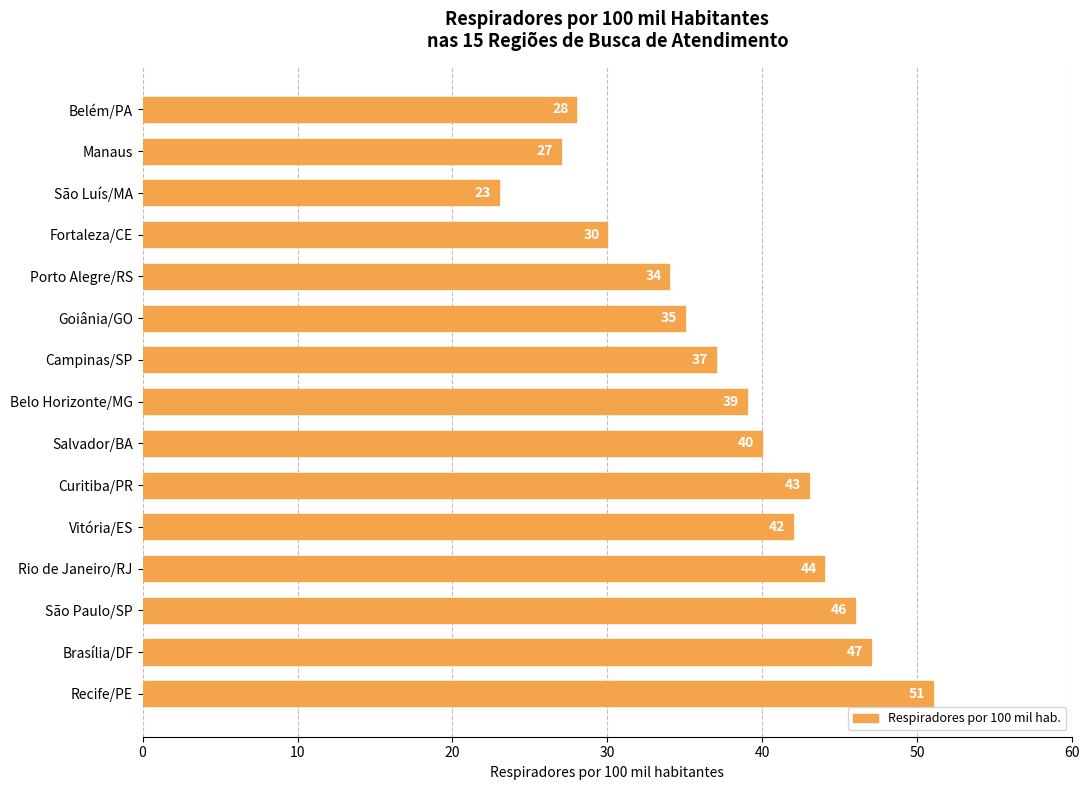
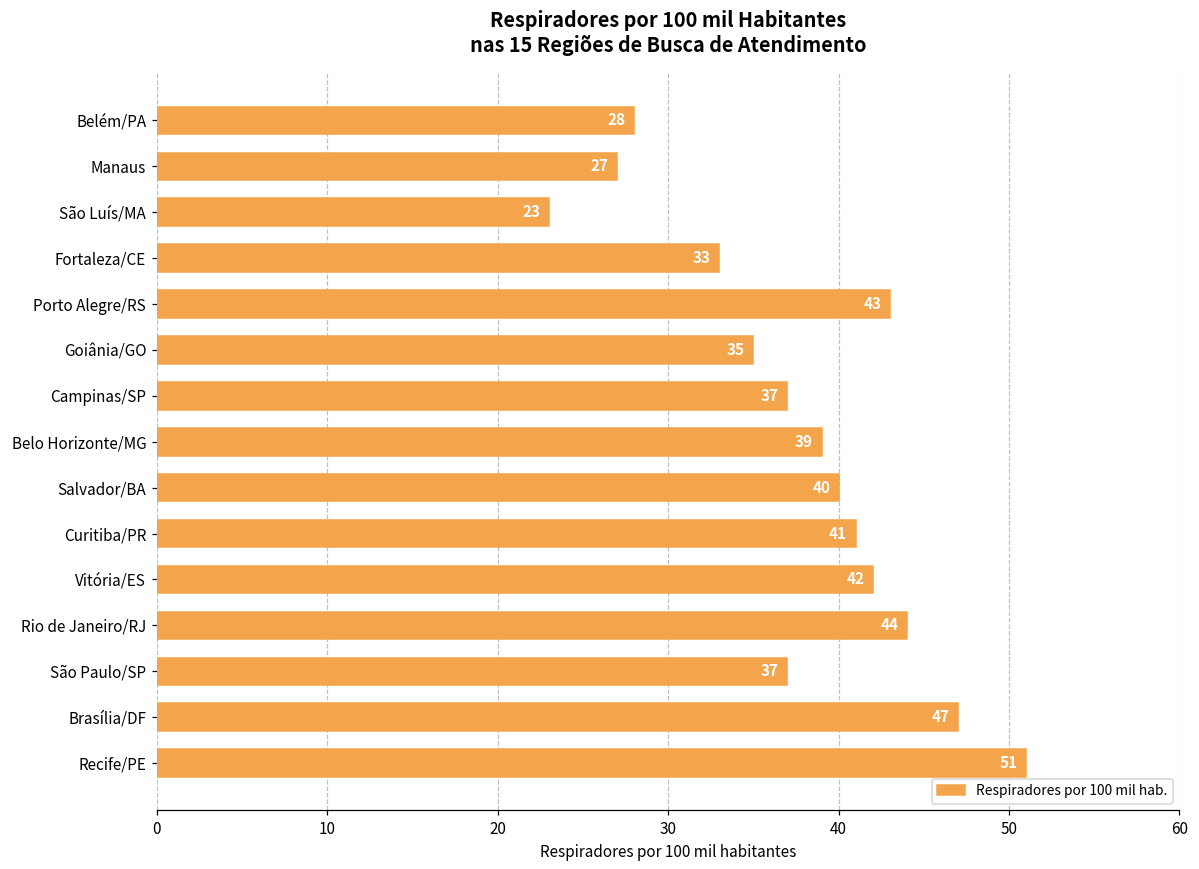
Fortaleza/CE: 30 -> 33
Porto Alegre/RS: 34 -> 43
Curitiba/PR: 43 -> 41
São Paulo/SP: 46 -> 37
